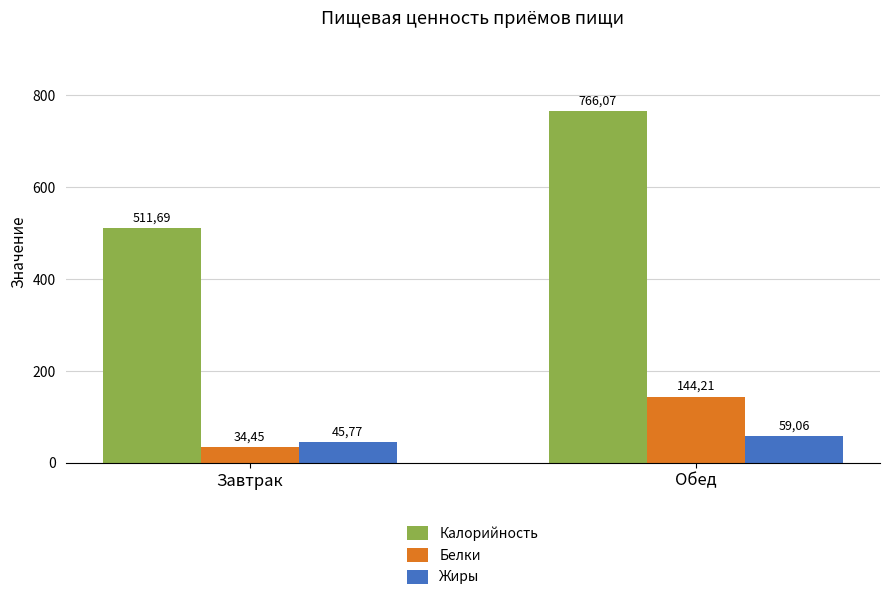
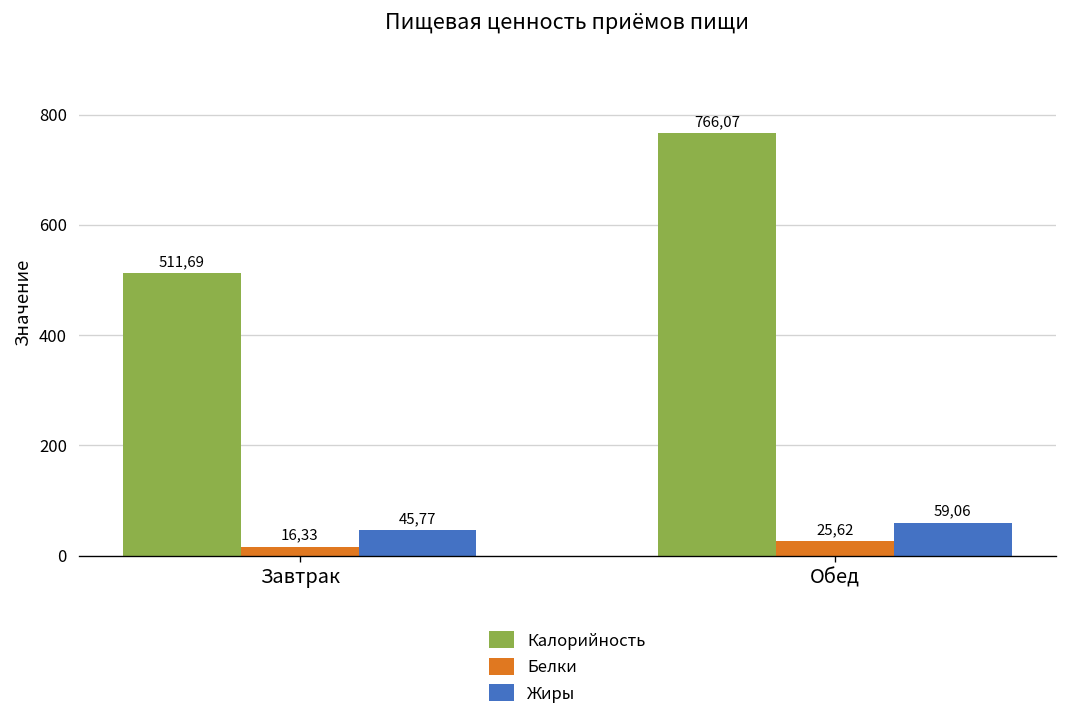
Белки, Завтрак: 34,45 -> 16,33
Белки, Обед: 144,21 -> 25,62
